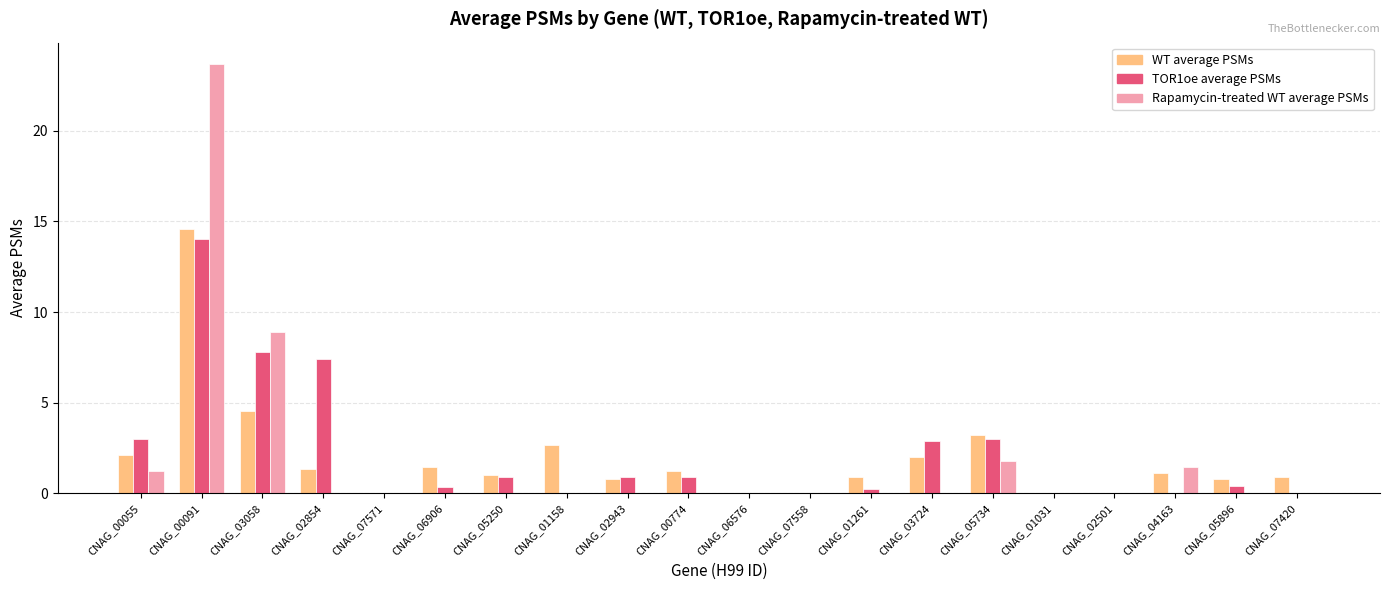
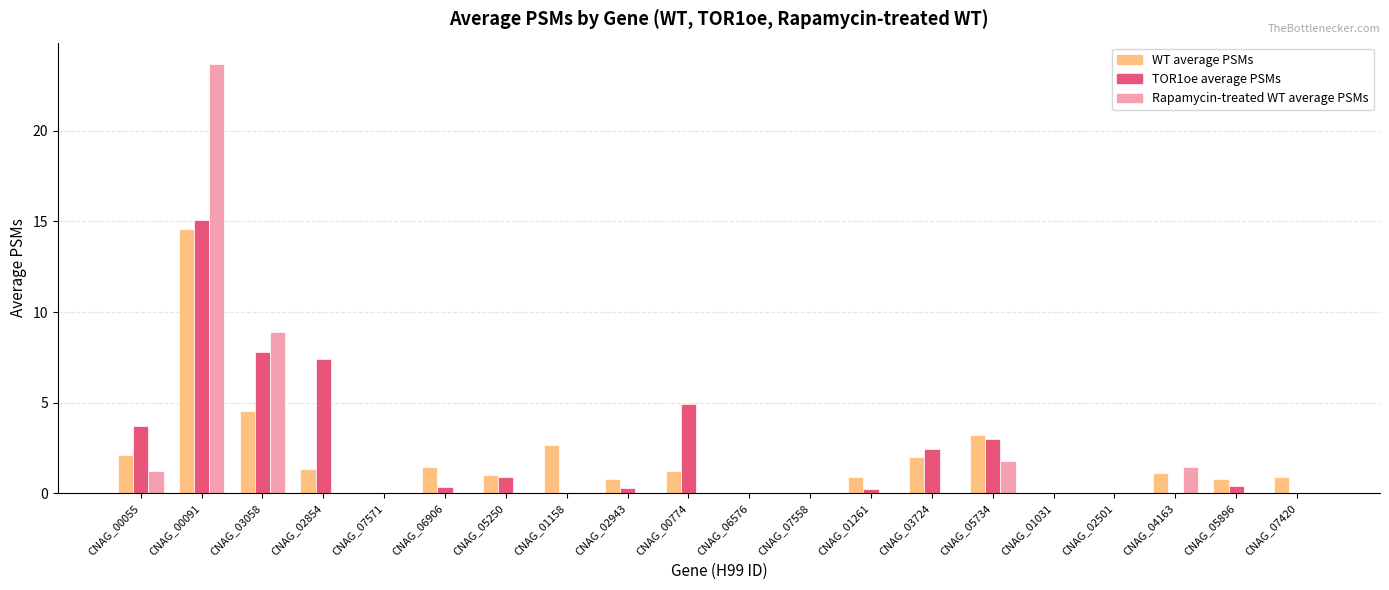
TOR1oe average PSMs, CNAG_00055: 3.0 -> 3.7
TOR1oe average PSMs, CNAG_00091: 14.0 -> 15.1
TOR1oe average PSMs, CNAG_02943: 0.9 -> 0.3
TOR1oe average PSMs, CNAG_00774: 0.9 -> 4.9
TOR1oe average PSMs, CNAG_03724: 2.9 -> 2.4
